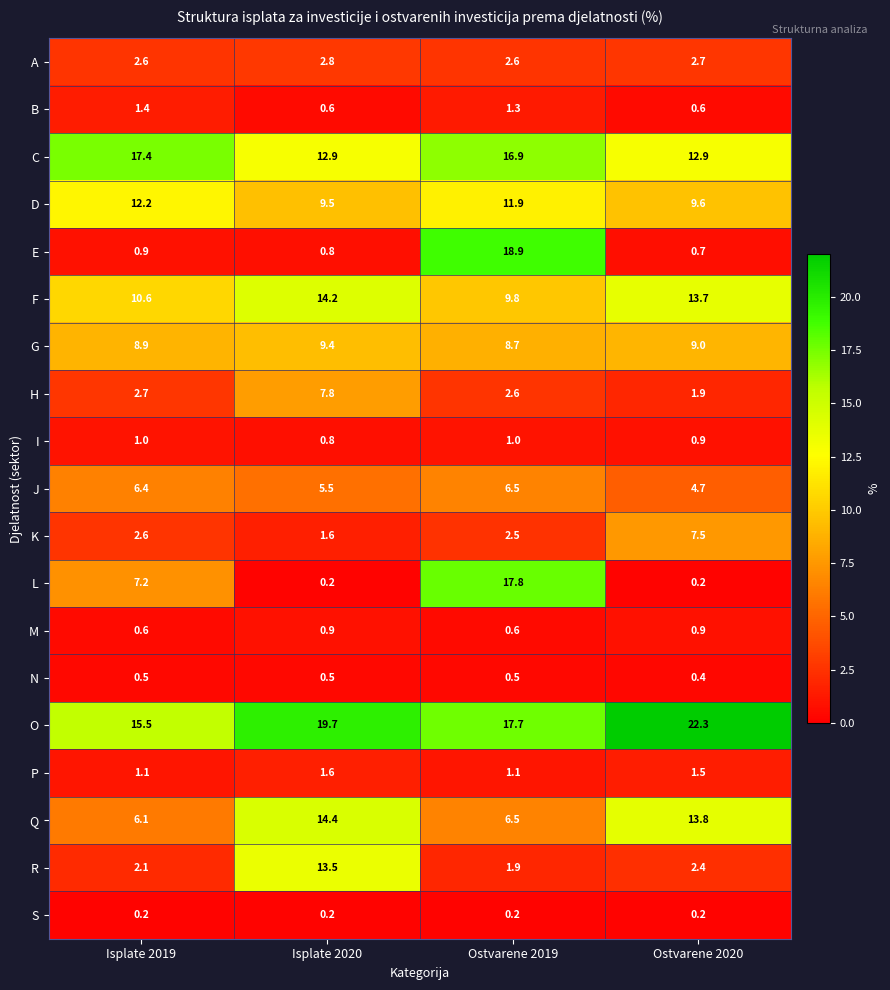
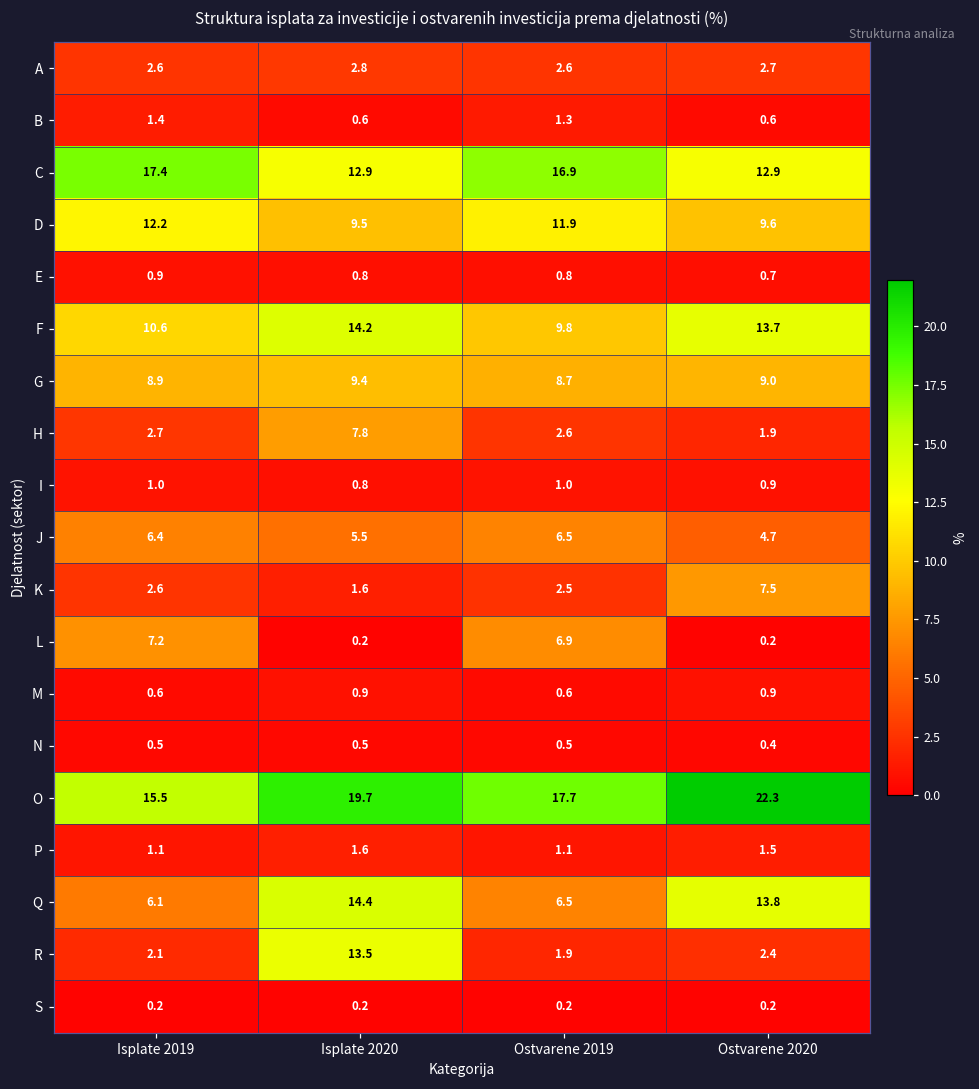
E, Ostvarene 2019: 18.9 -> 0.8
L, Ostvarene 2019: 17.8 -> 6.9
